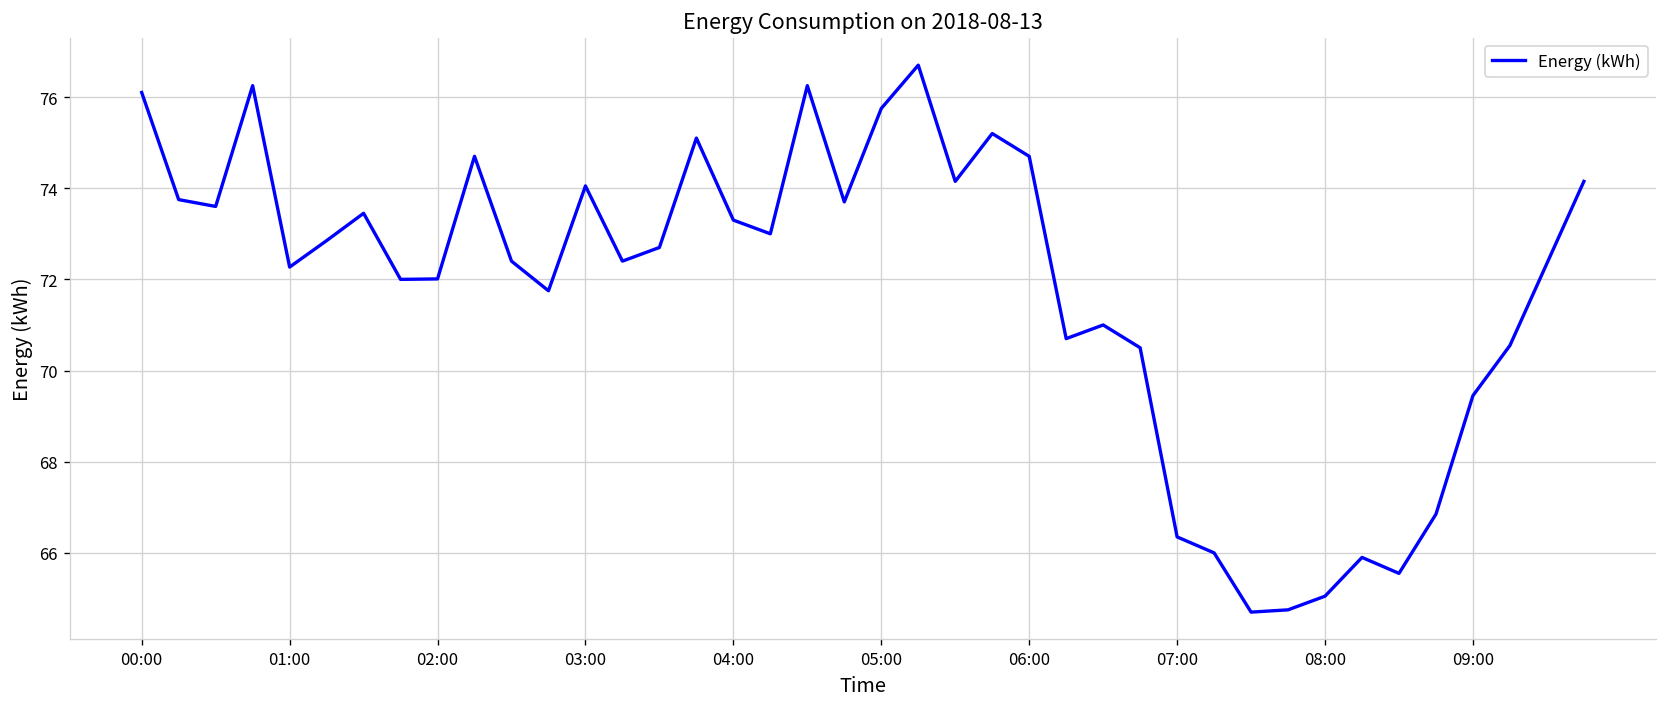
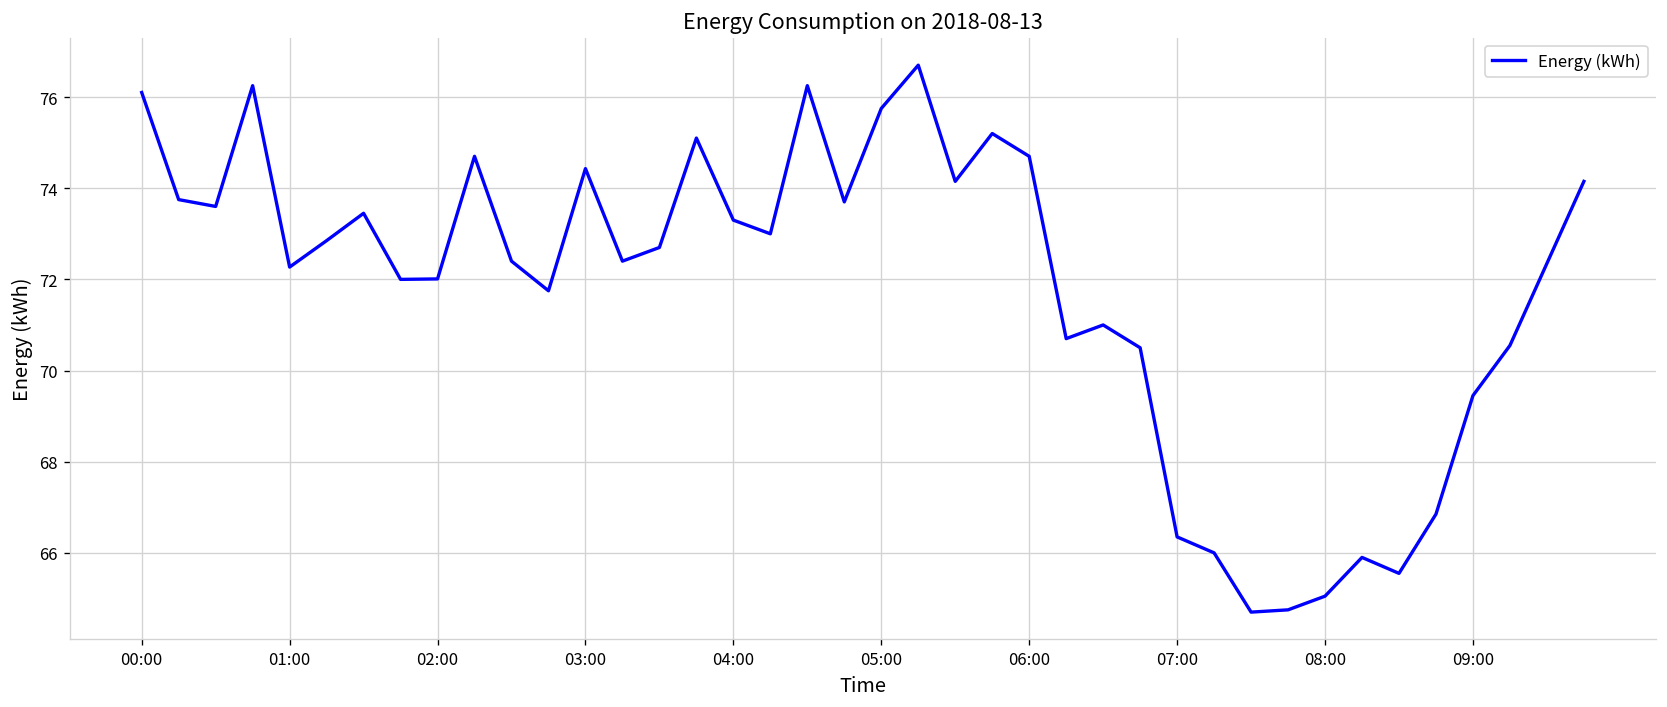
03:00: 74.1 -> 74.4
